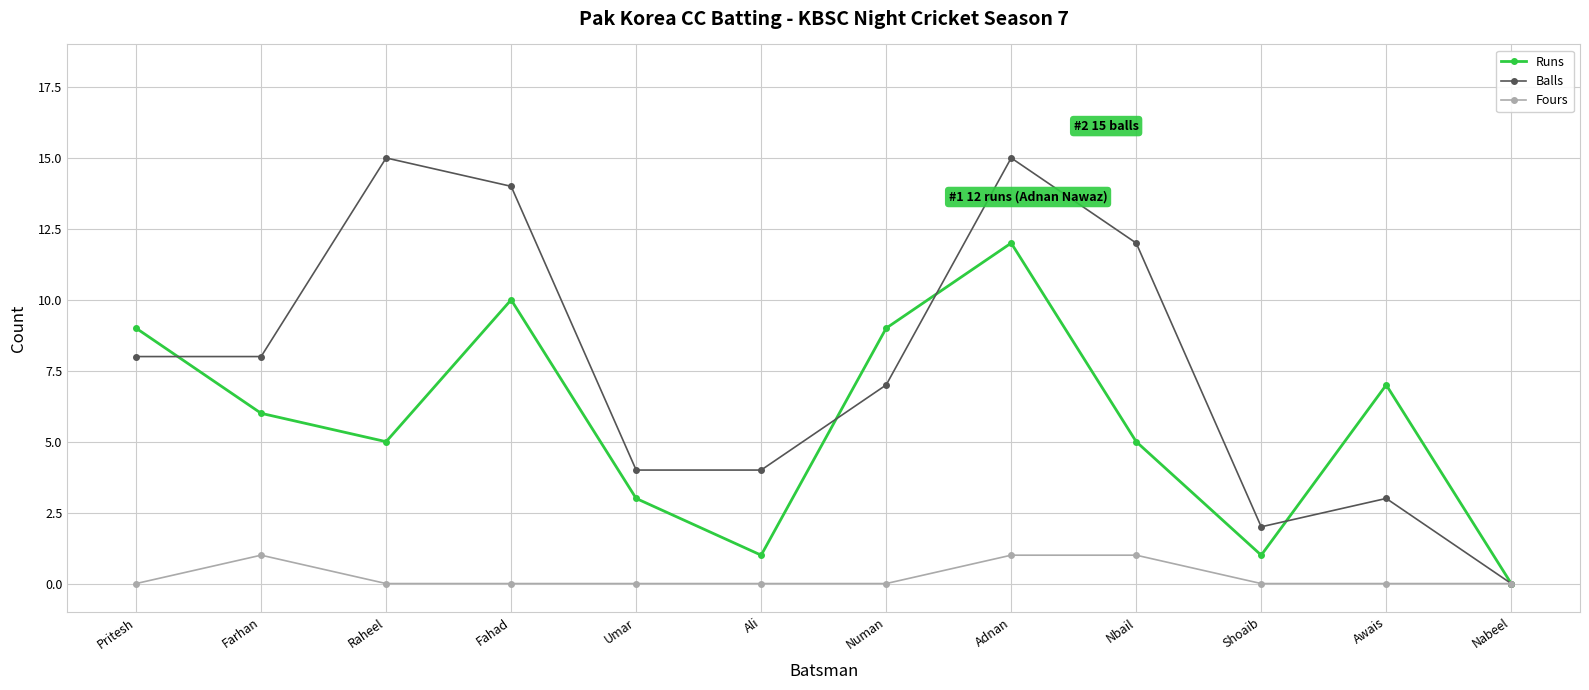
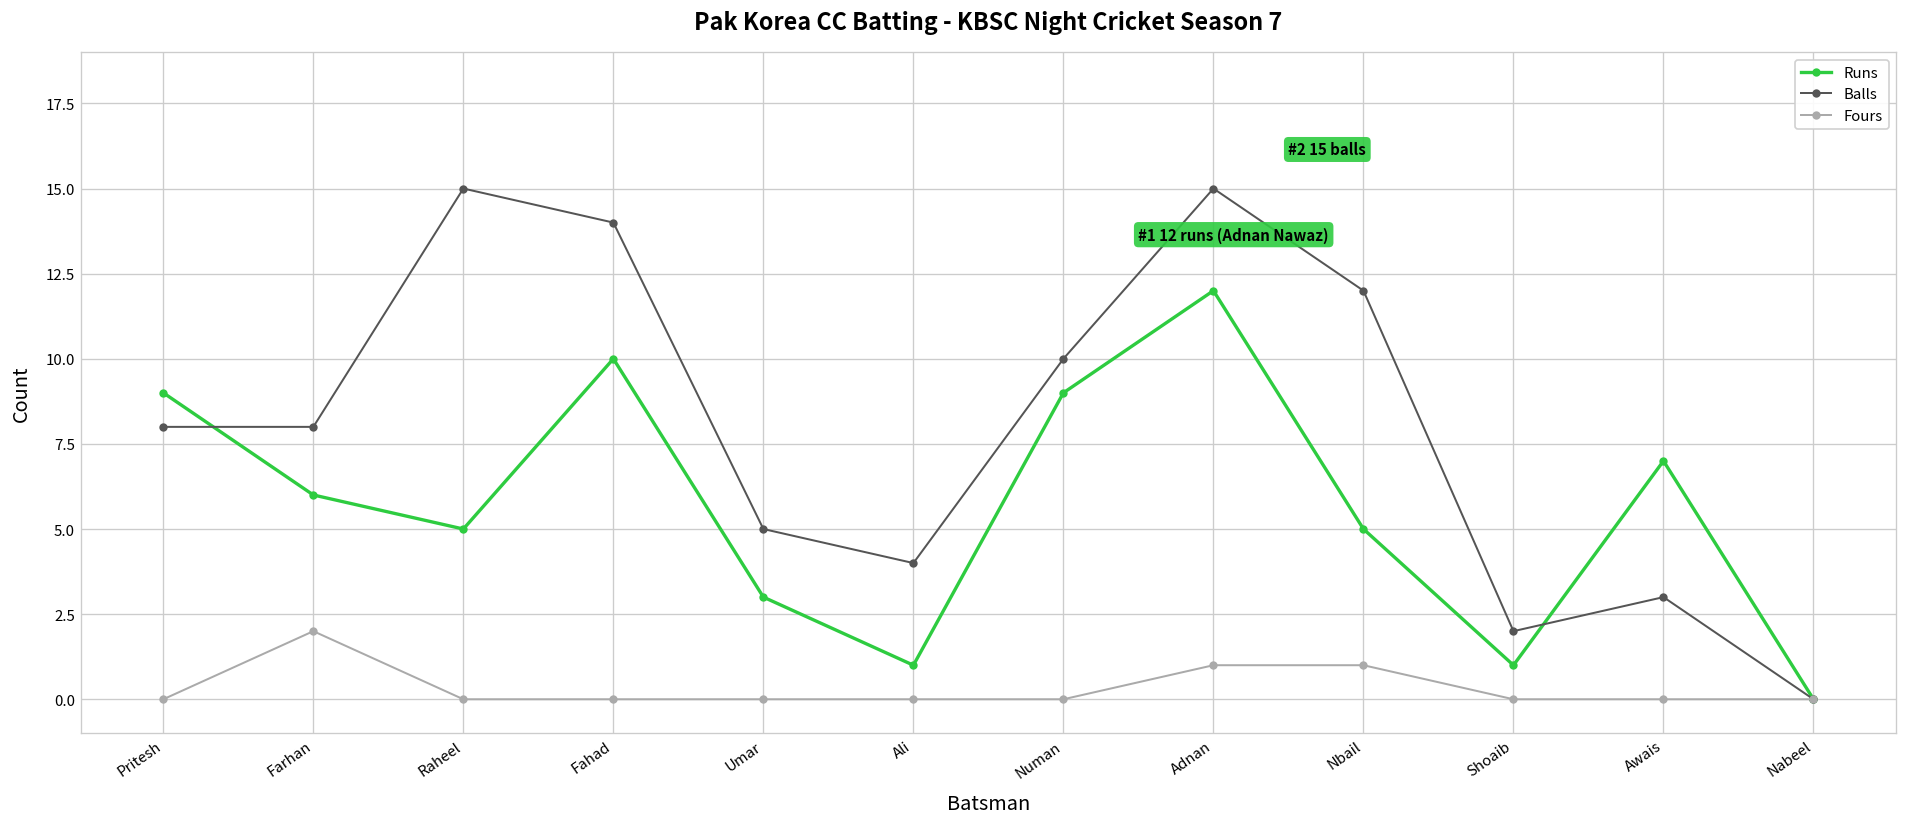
Fours, Farhan: 1 -> 2
Balls, Umar: 4 -> 5
Balls, Numan: 7 -> 10
